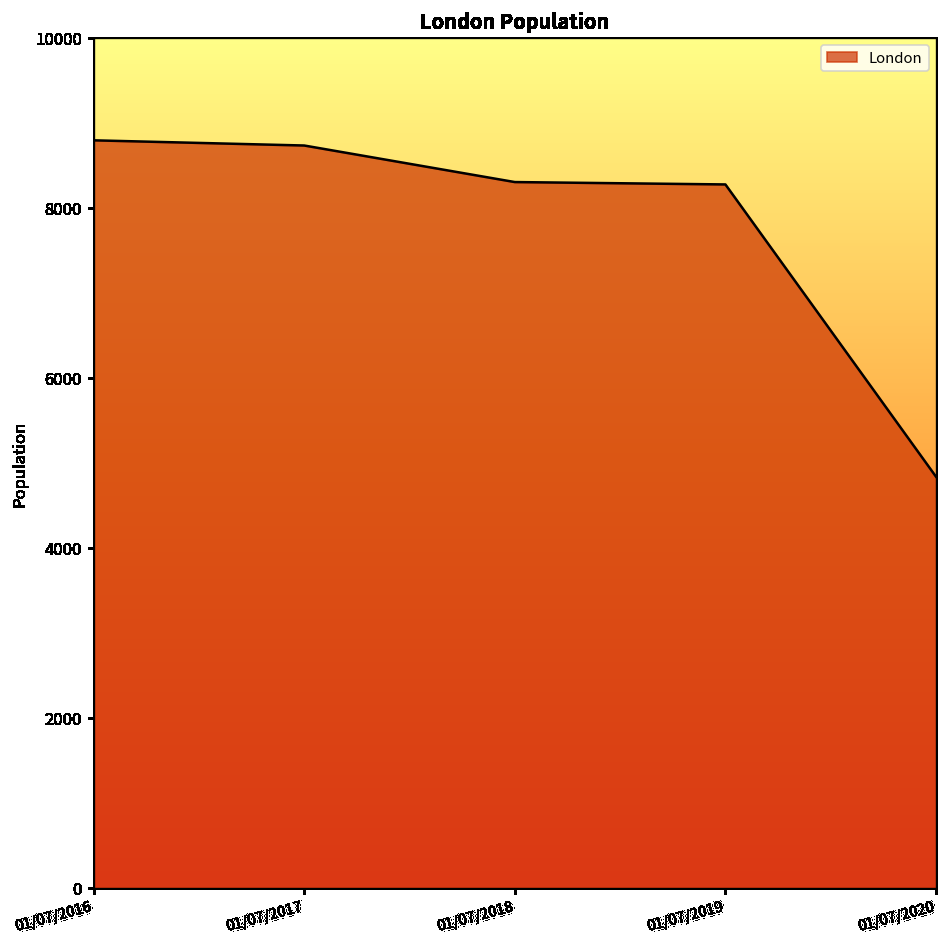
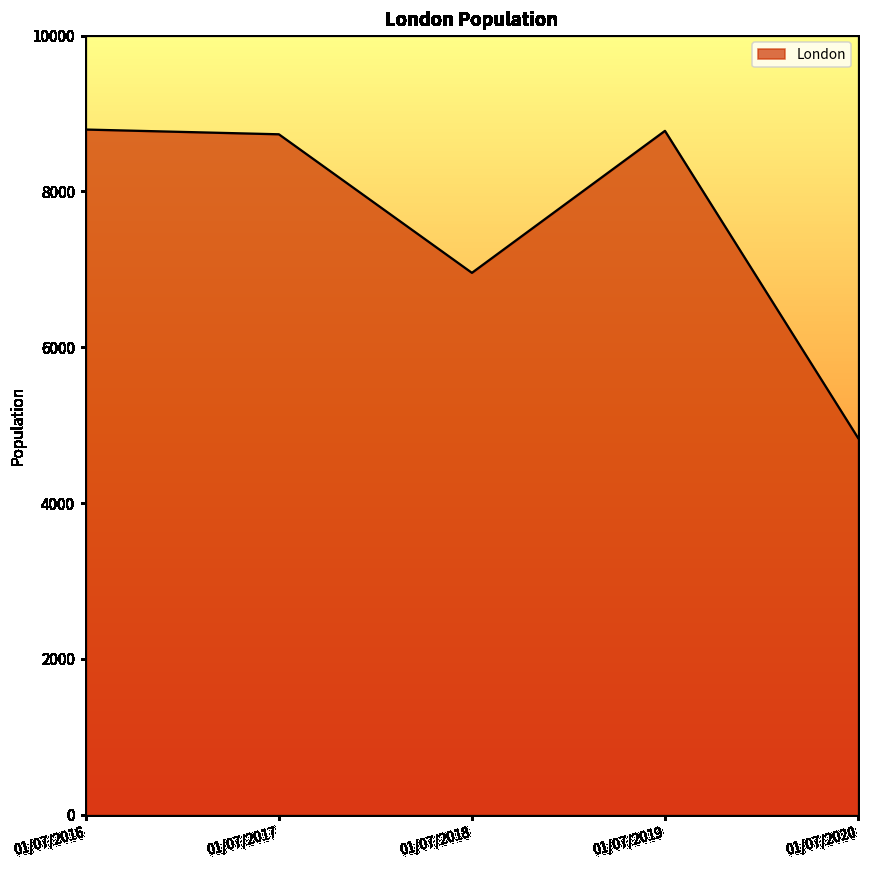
01/07/2018: 8300 -> 7000
01/07/2019: 8300 -> 8800
